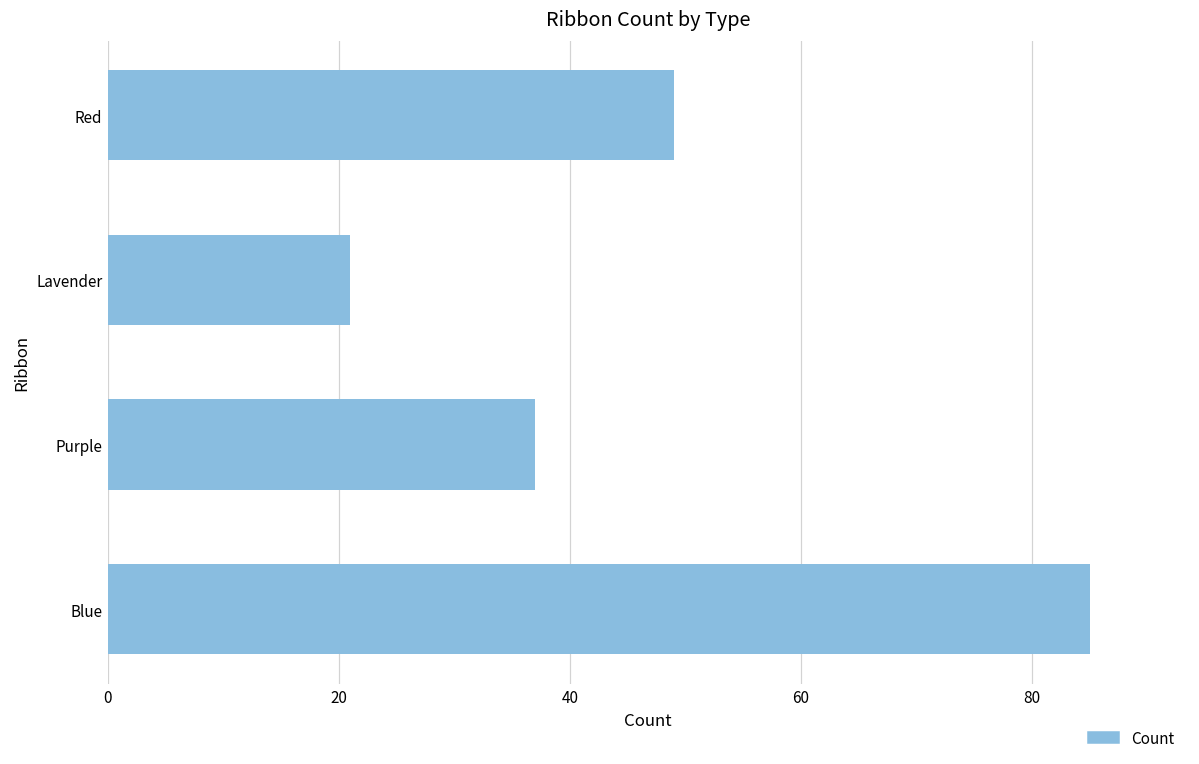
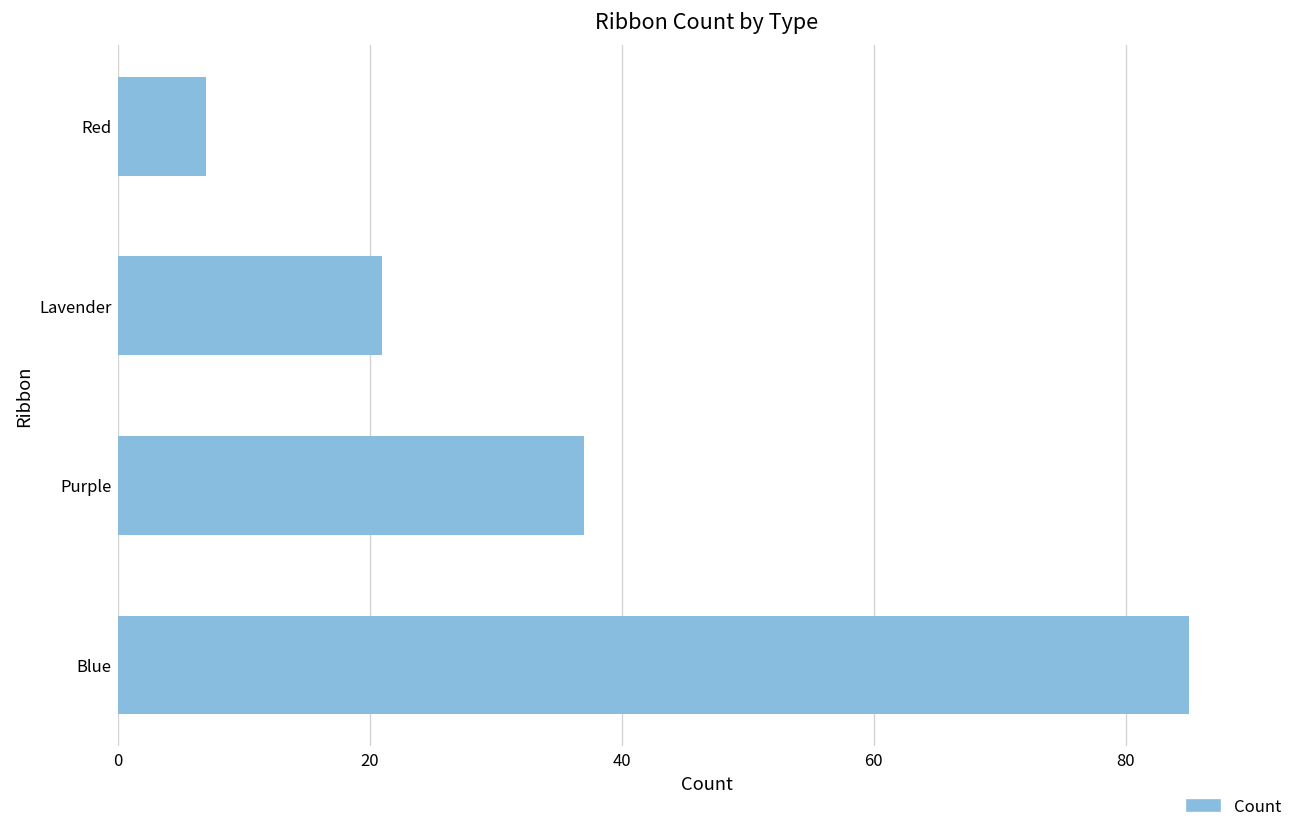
Red: 49 -> 7
